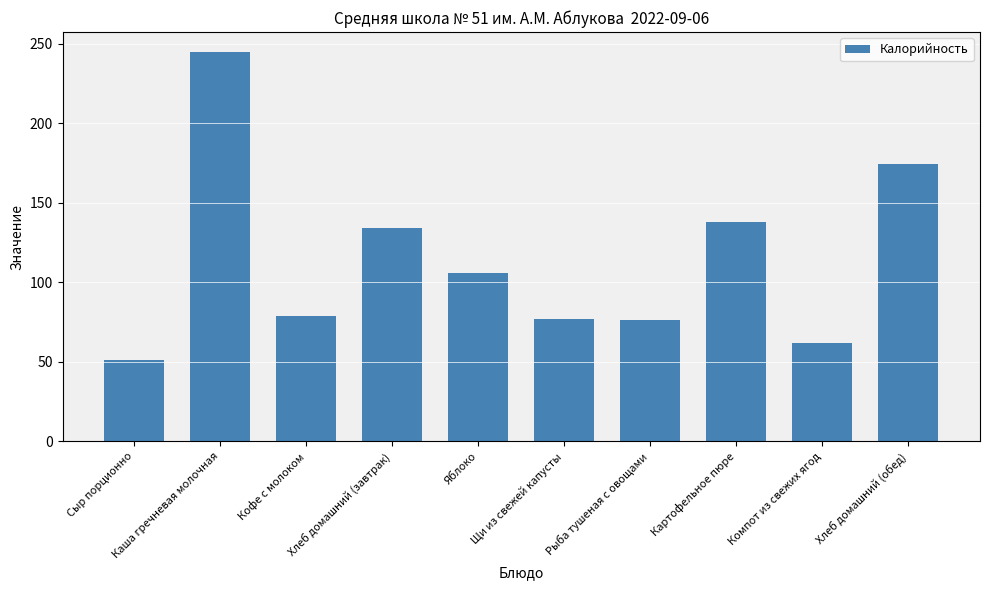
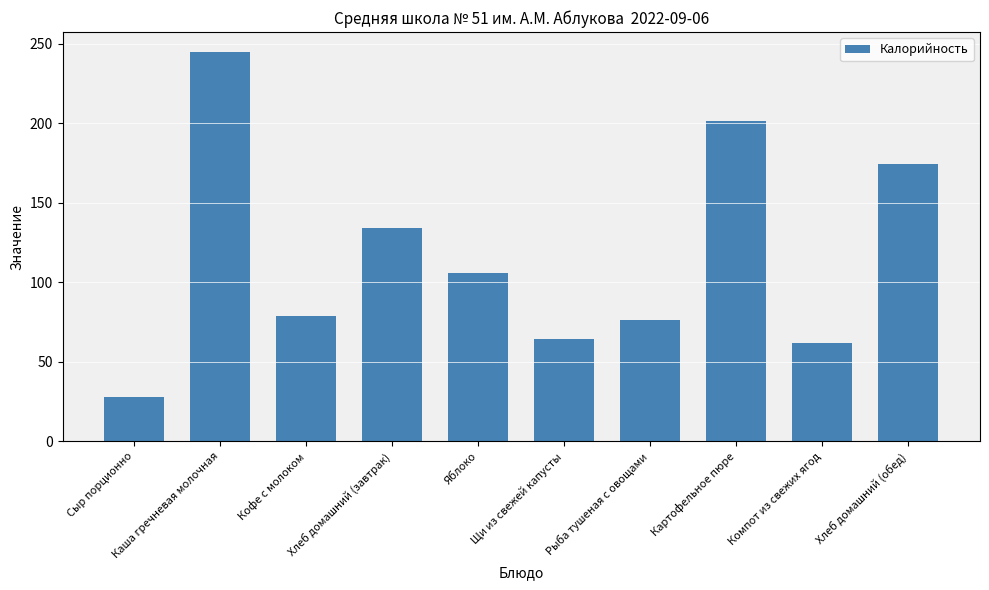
Сыр порционно: 52 -> 28
Щи из свежей капусты: 77 -> 65
Картофельное пюре: 138 -> 201
